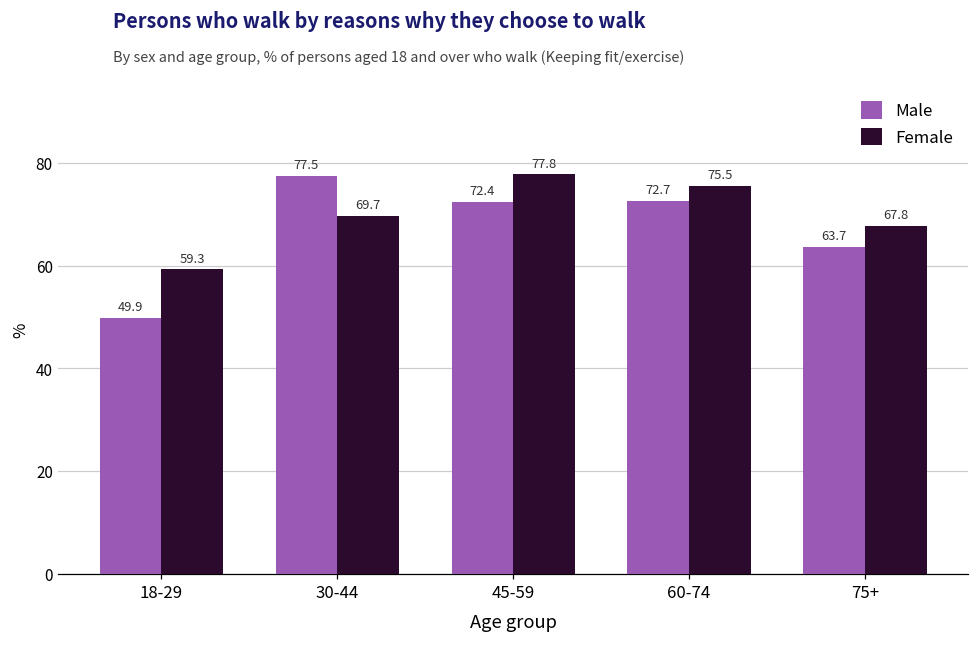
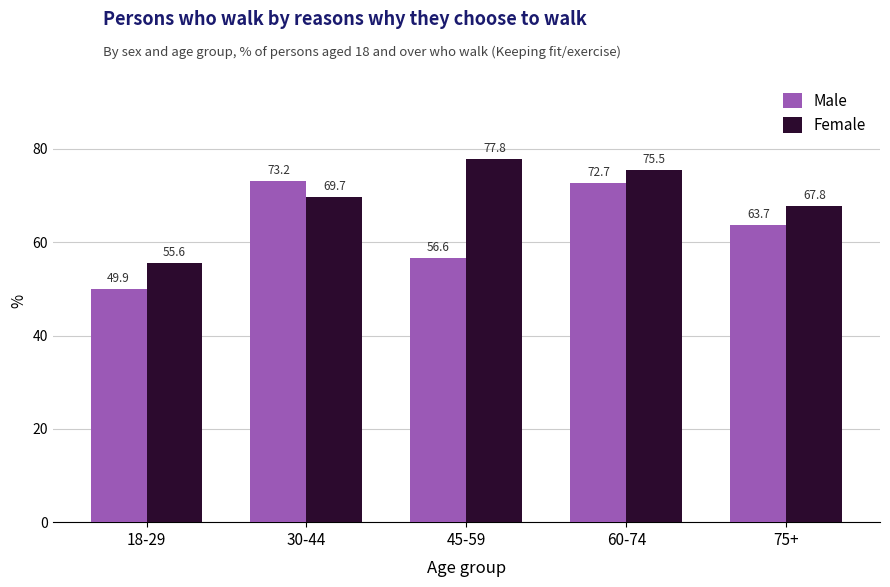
Female, 18-29: 59.3 -> 55.6
Male, 30-44: 77.5 -> 73.2
Male, 45-59: 72.4 -> 56.6
